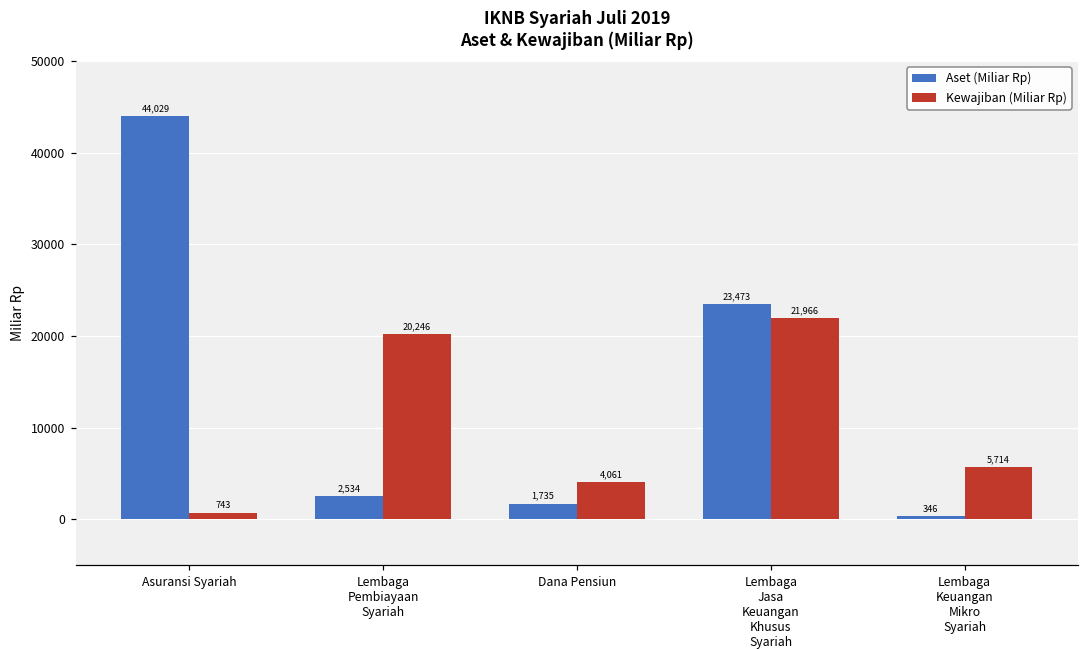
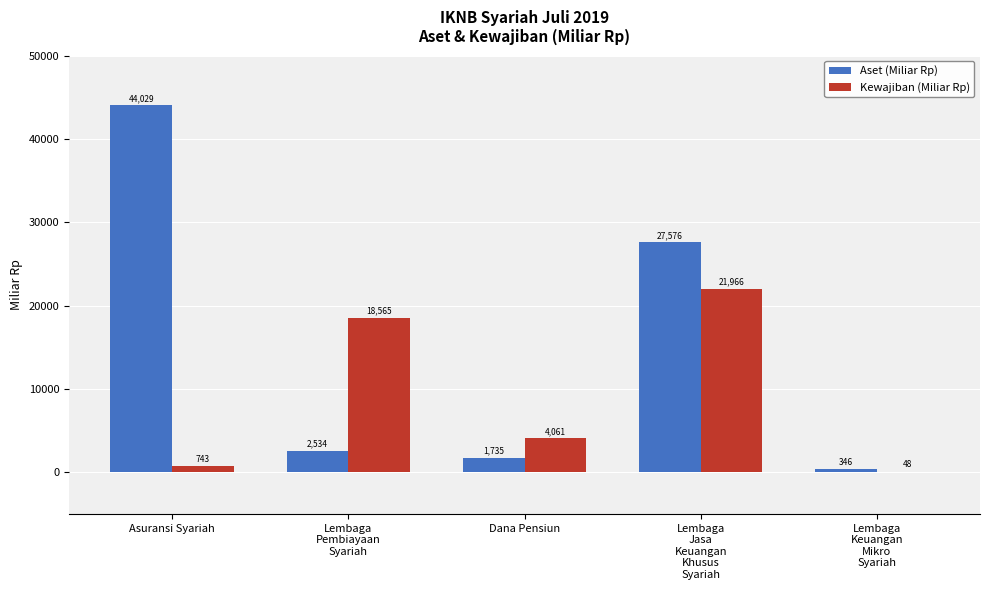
Kewajiban (Miliar Rp), Lembaga Pembiayaan Syariah: 20,246 -> 18,565
Aset (Miliar Rp), Lembaga Jasa Keuangan Khusus Syariah: 23,473 -> 27,576
Kewajiban (Miliar Rp), Lembaga Keuangan Mikro Syariah: 5,714 -> 48
